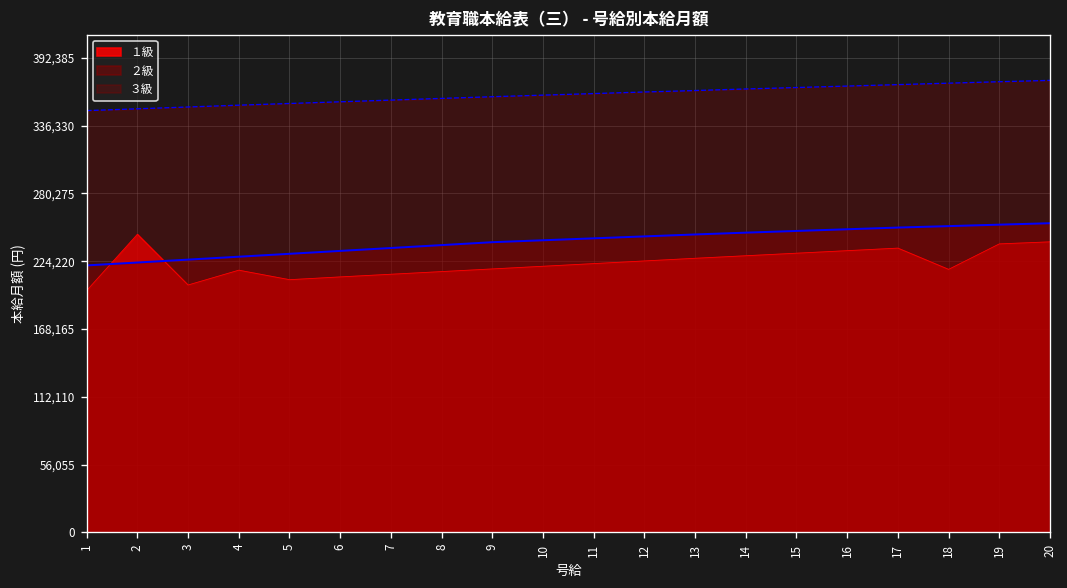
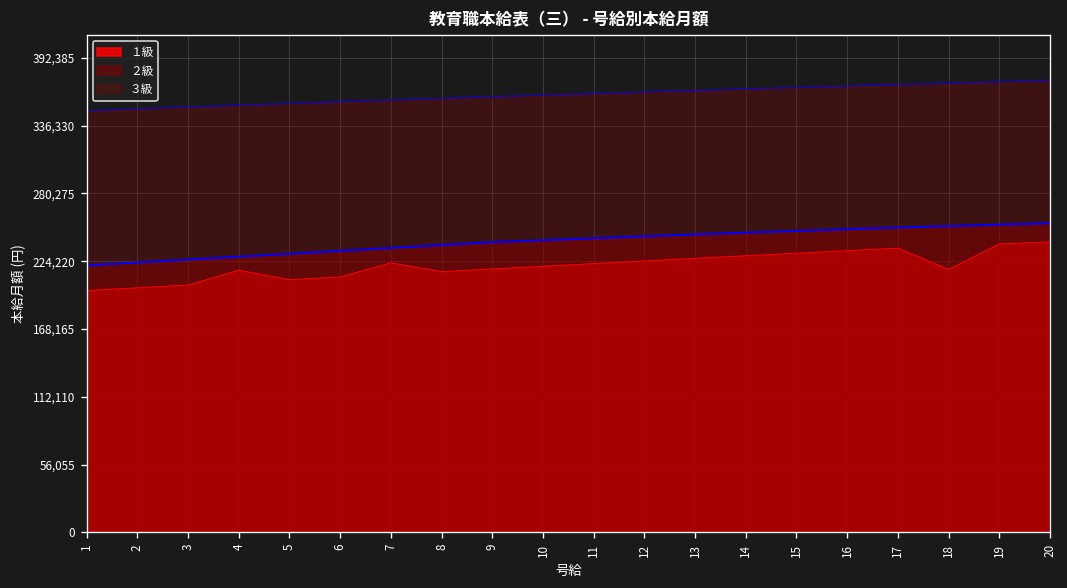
１級, 2: 246,000 -> 202,000
１級, 7: 213,000 -> 223,000
